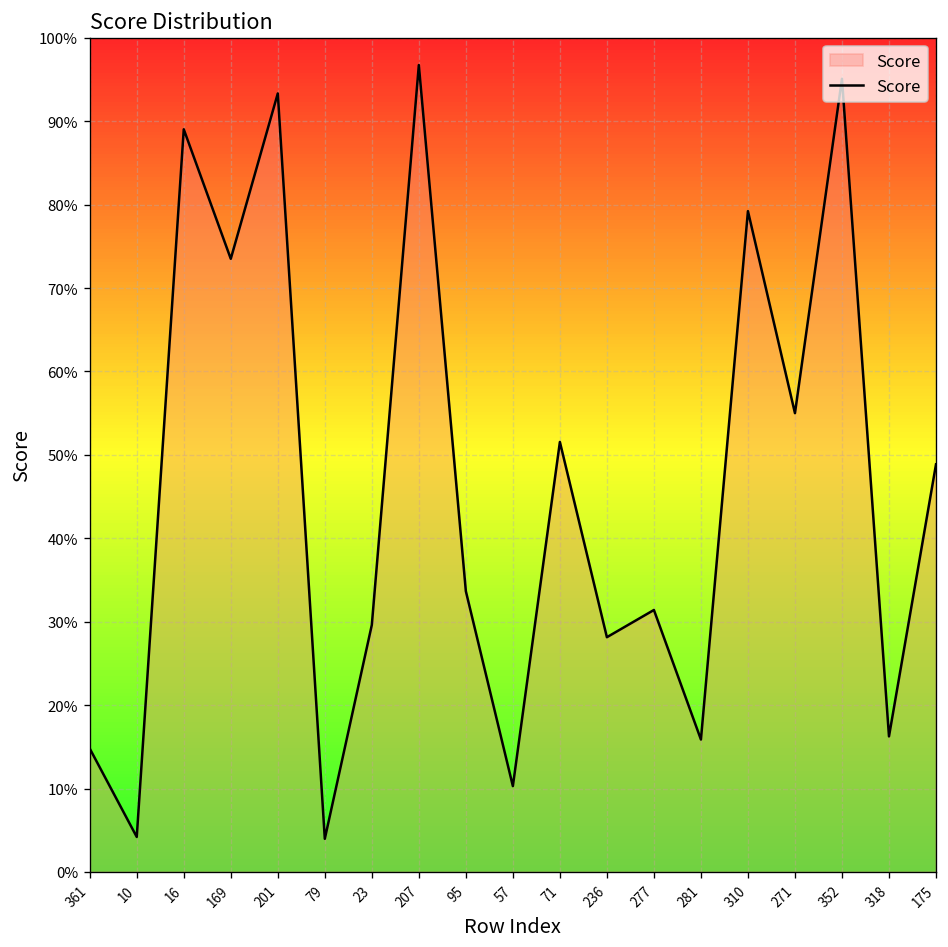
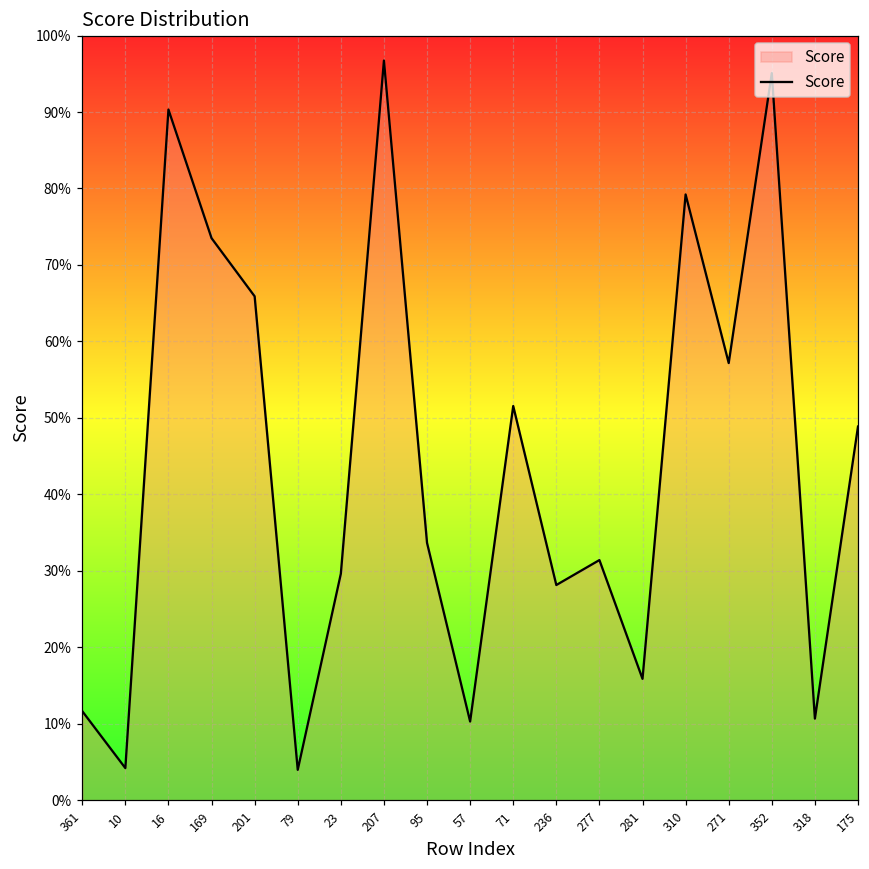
361: 15% -> 12%
16: 89% -> 90%
201: 93% -> 66%
271: 55% -> 57%
318: 16% -> 11%
